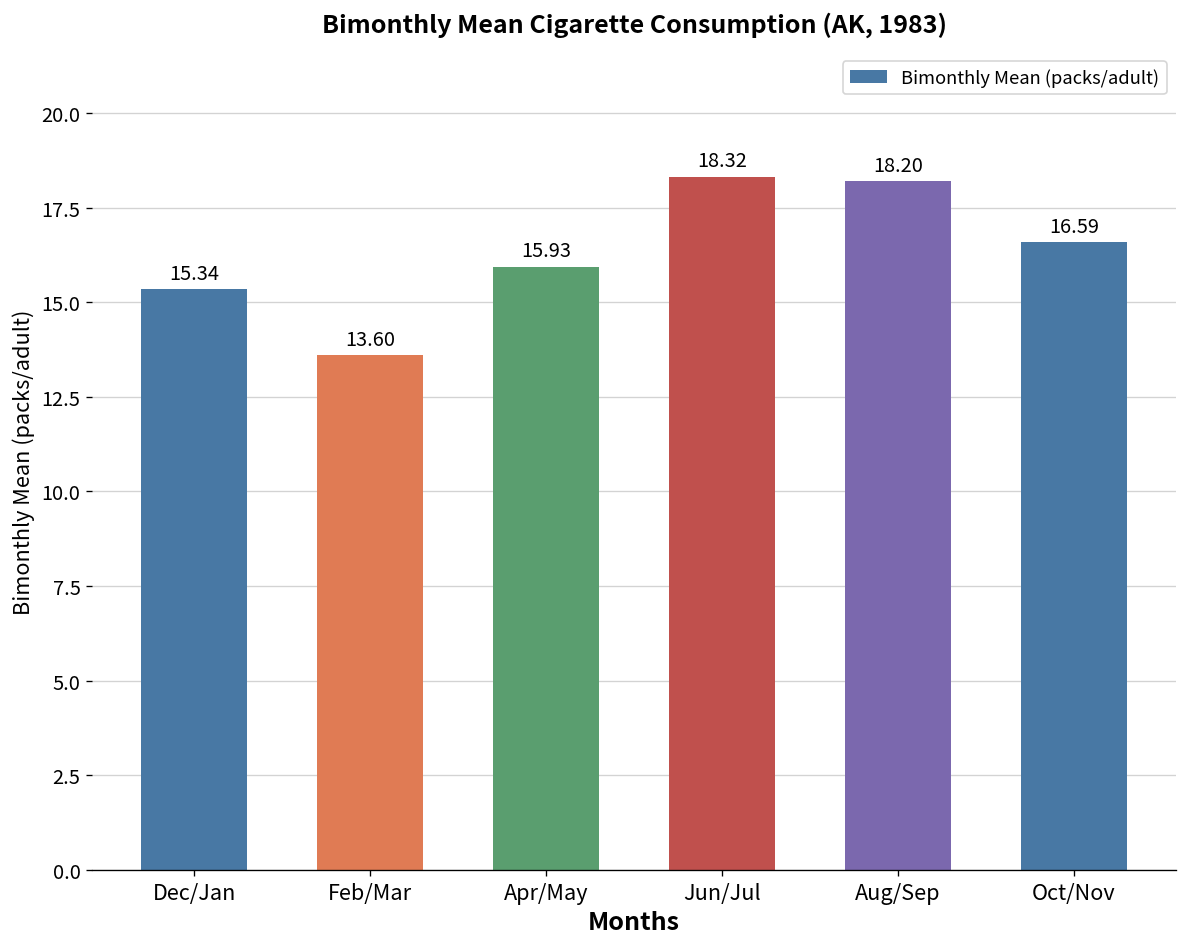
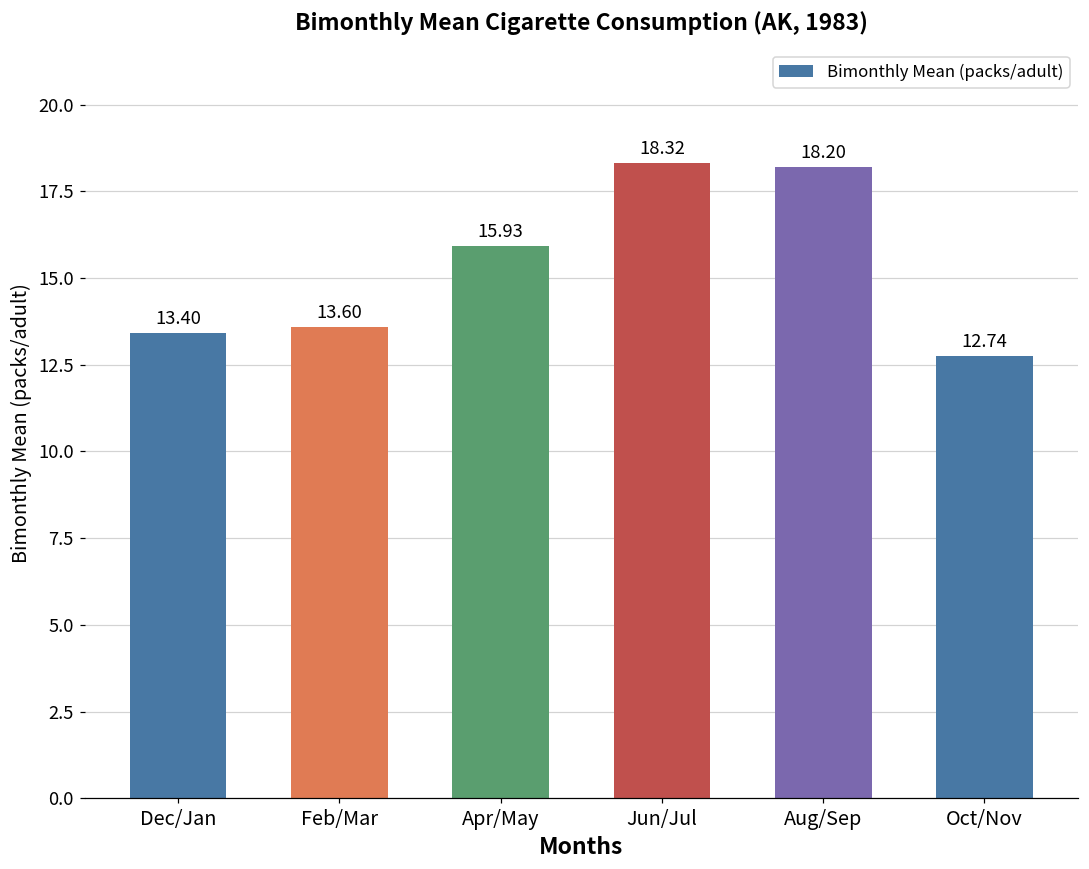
Dec/Jan: 15.34 -> 13.40
Oct/Nov: 16.59 -> 12.74
